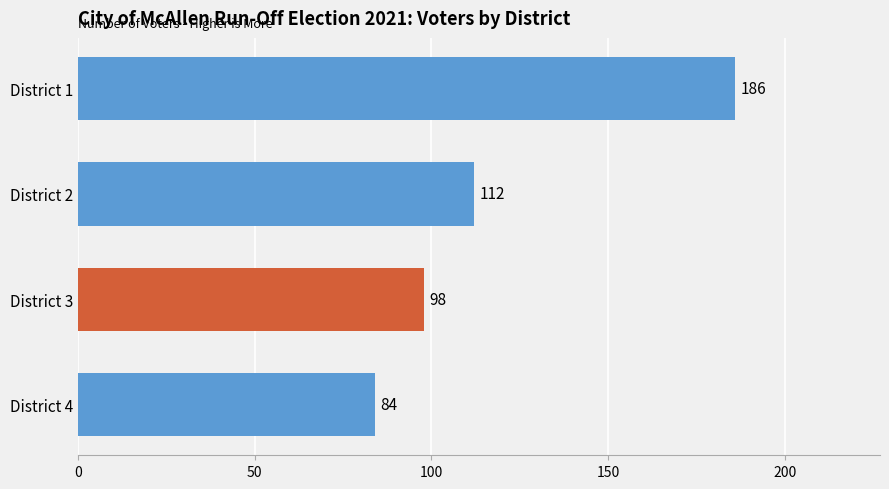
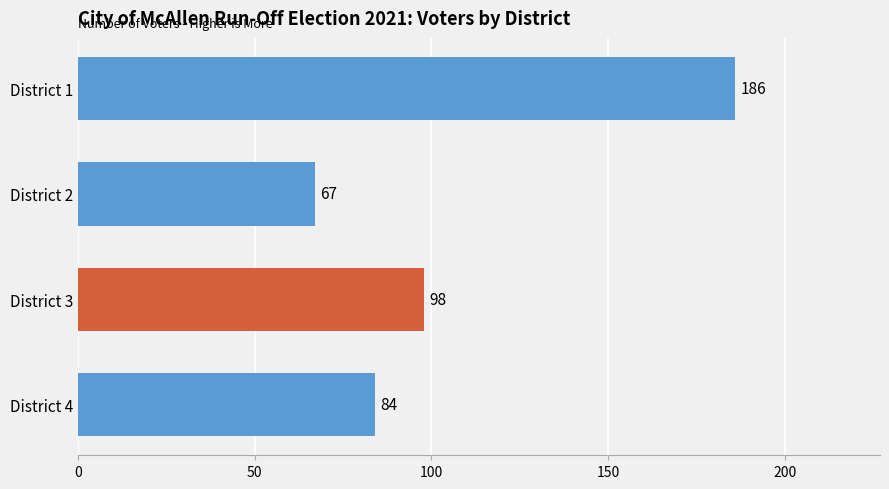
District 2: 112 -> 67
